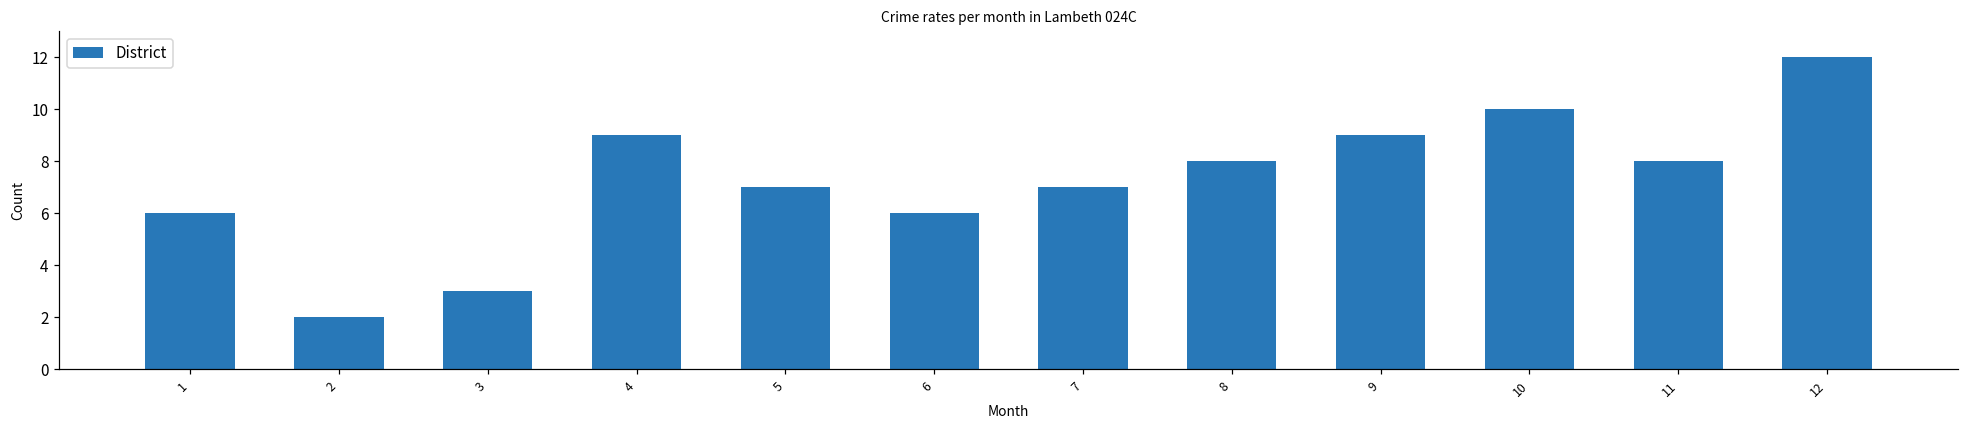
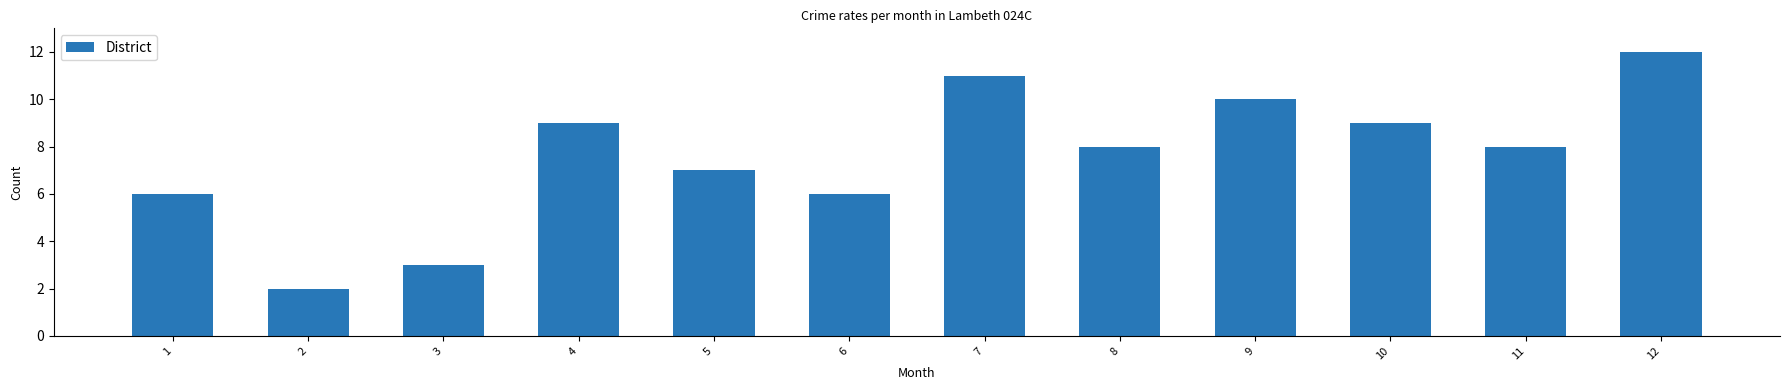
7: 7 -> 11
9: 9 -> 10
10: 10 -> 9
